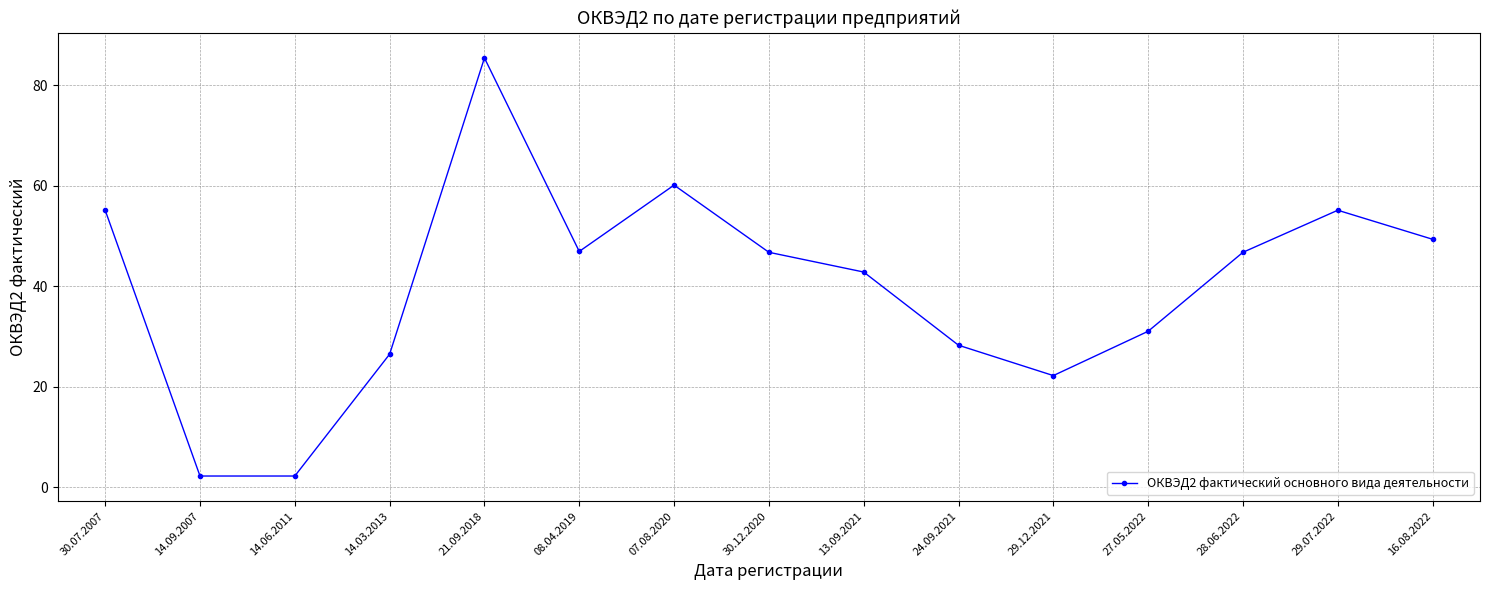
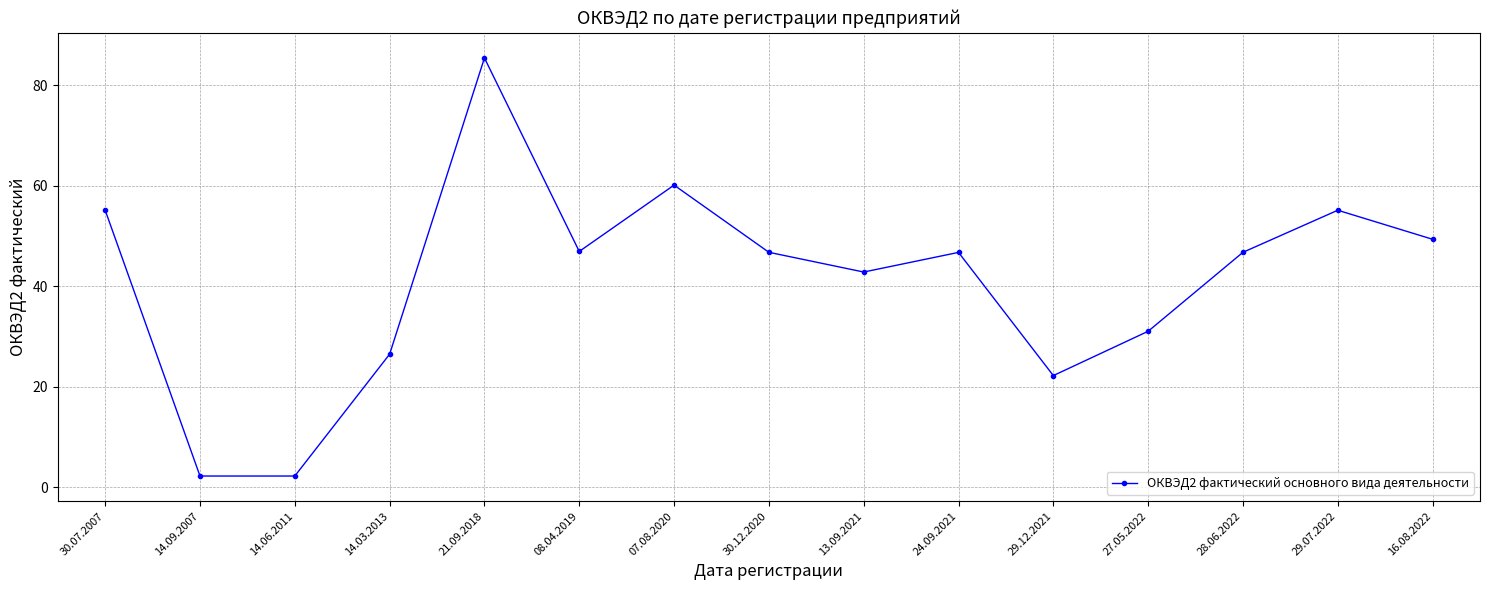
24.09.2021: 28 -> 47
